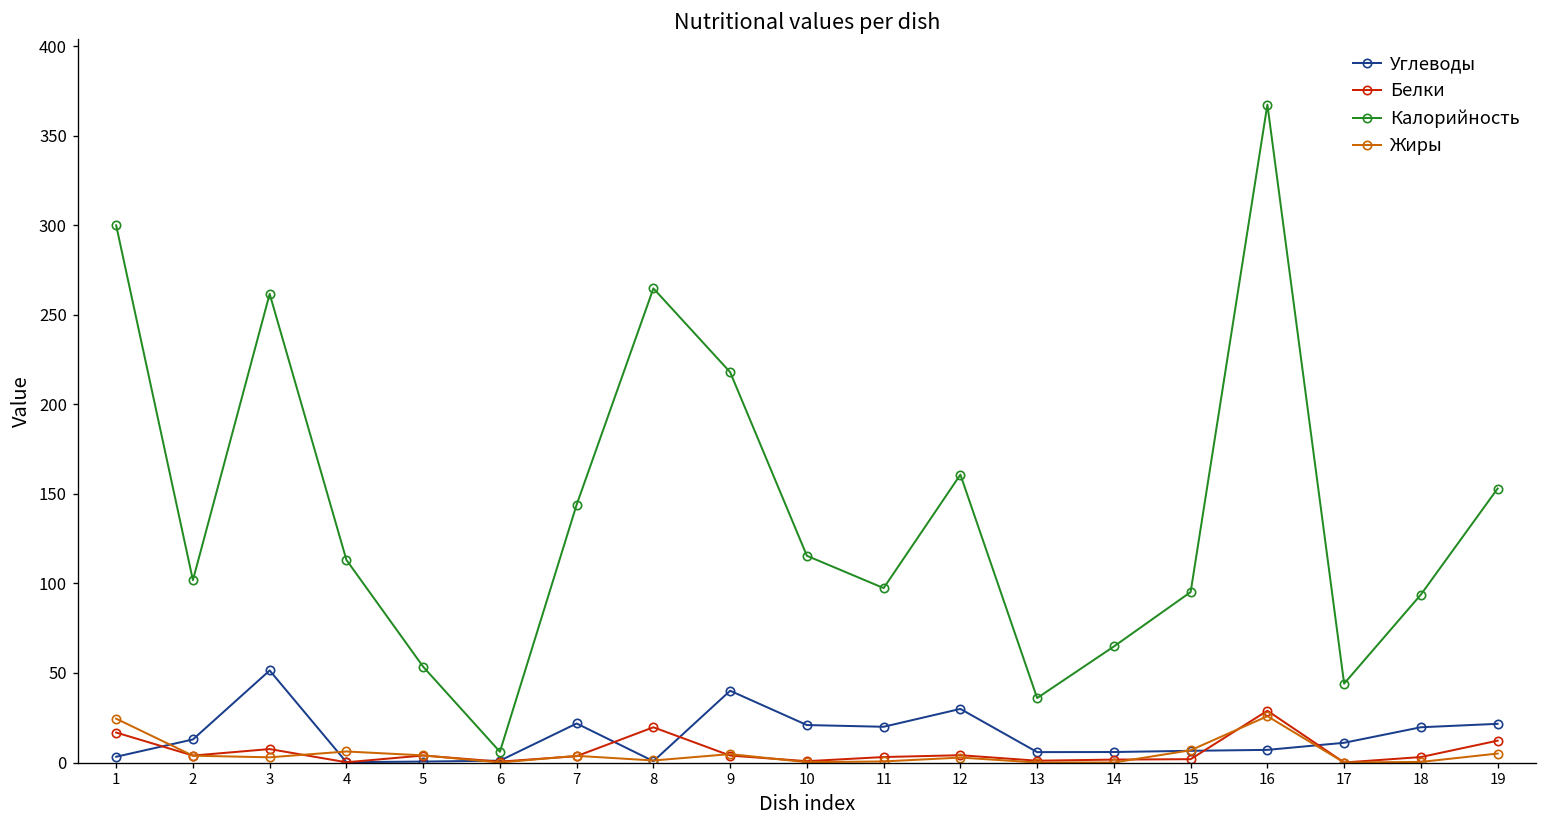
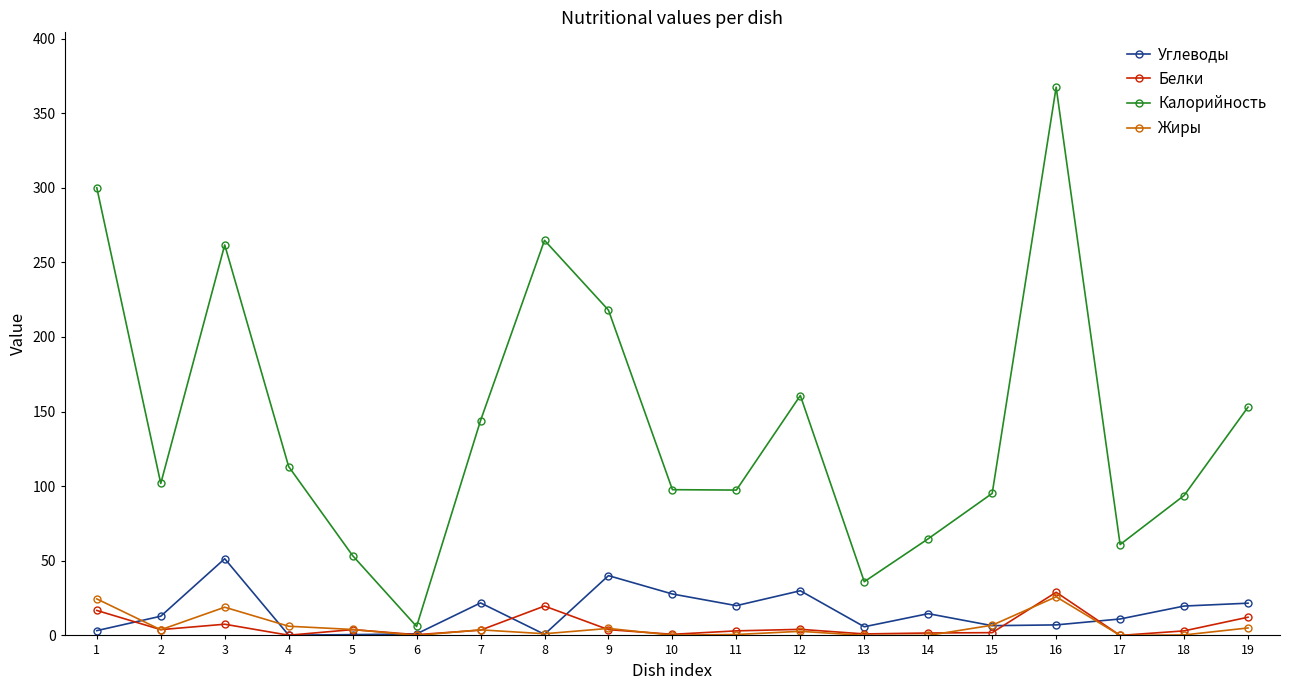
Жиры, 3: 3 -> 19
Углеводы, 10: 21 -> 28
Калорийность, 10: 115 -> 98
Углеводы, 14: 6 -> 15
Калорийность, 17: 44 -> 61
